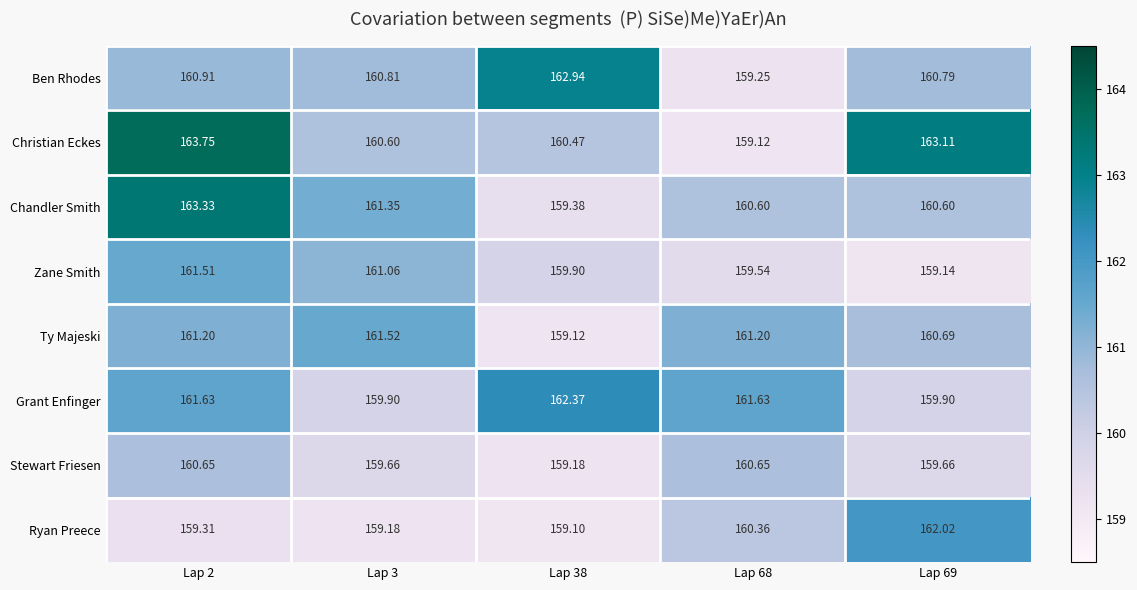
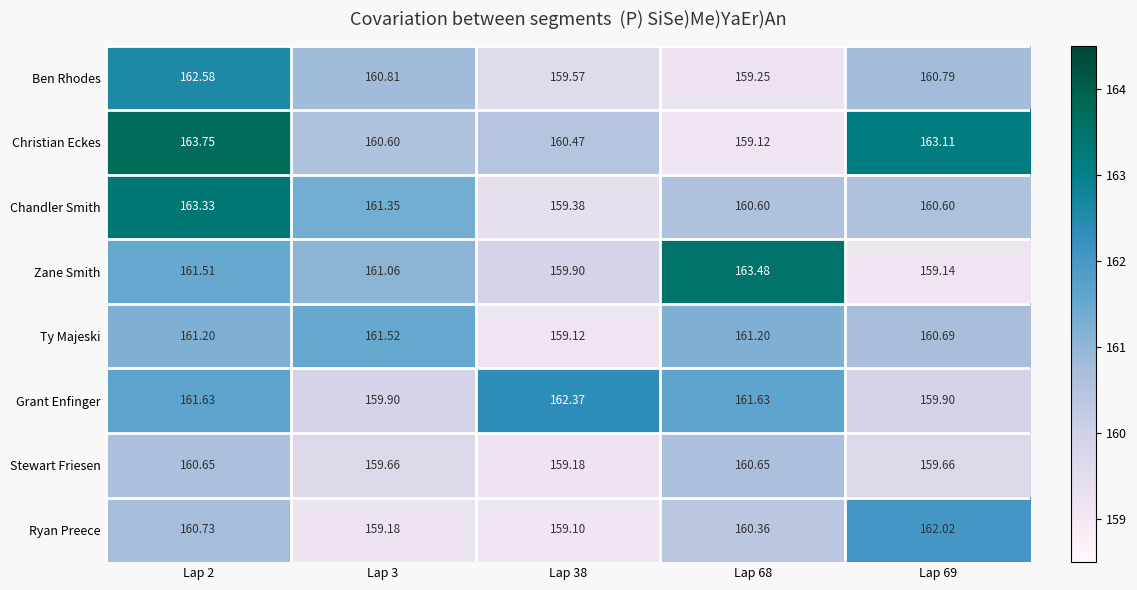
Ben Rhodes, Lap 2: 160.91 -> 162.58
Ben Rhodes, Lap 38: 162.94 -> 159.57
Zane Smith, Lap 68: 159.54 -> 163.48
Ryan Preece, Lap 2: 159.31 -> 160.73
